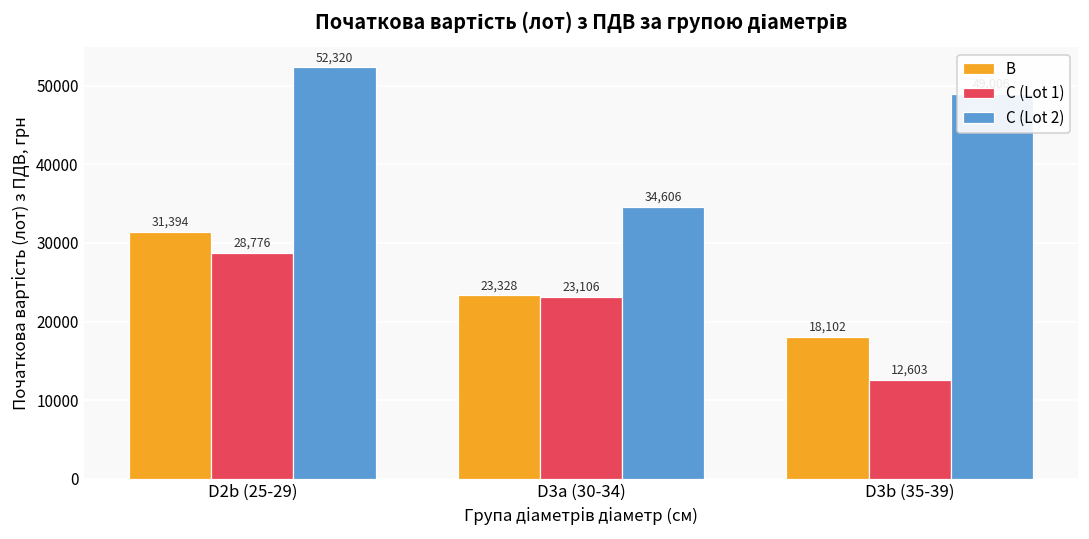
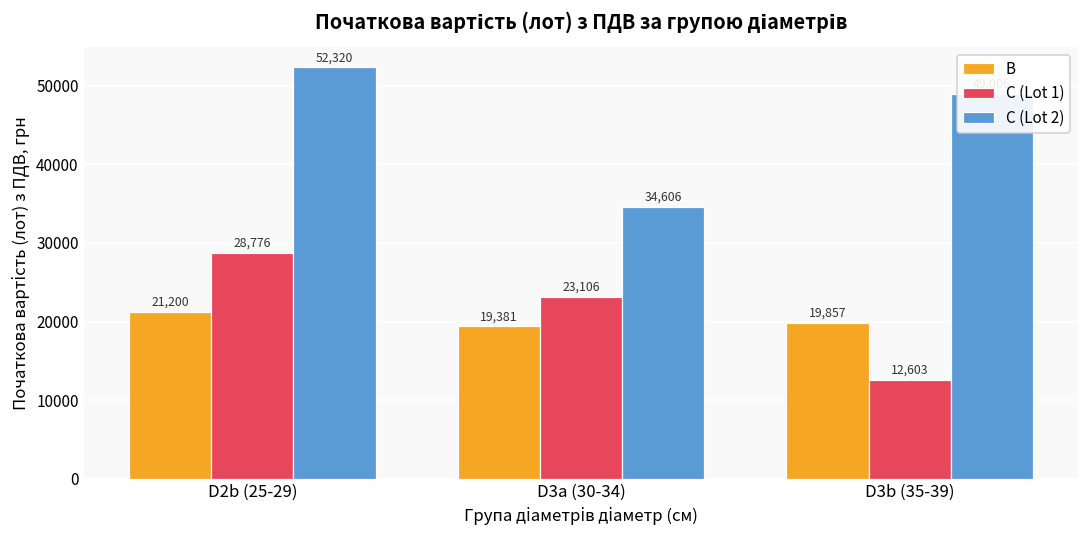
B, D2b (25-29): 31,394 -> 21,200
B, D3a (30-34): 23,328 -> 19,381
B, D3b (35-39): 18,102 -> 19,857
